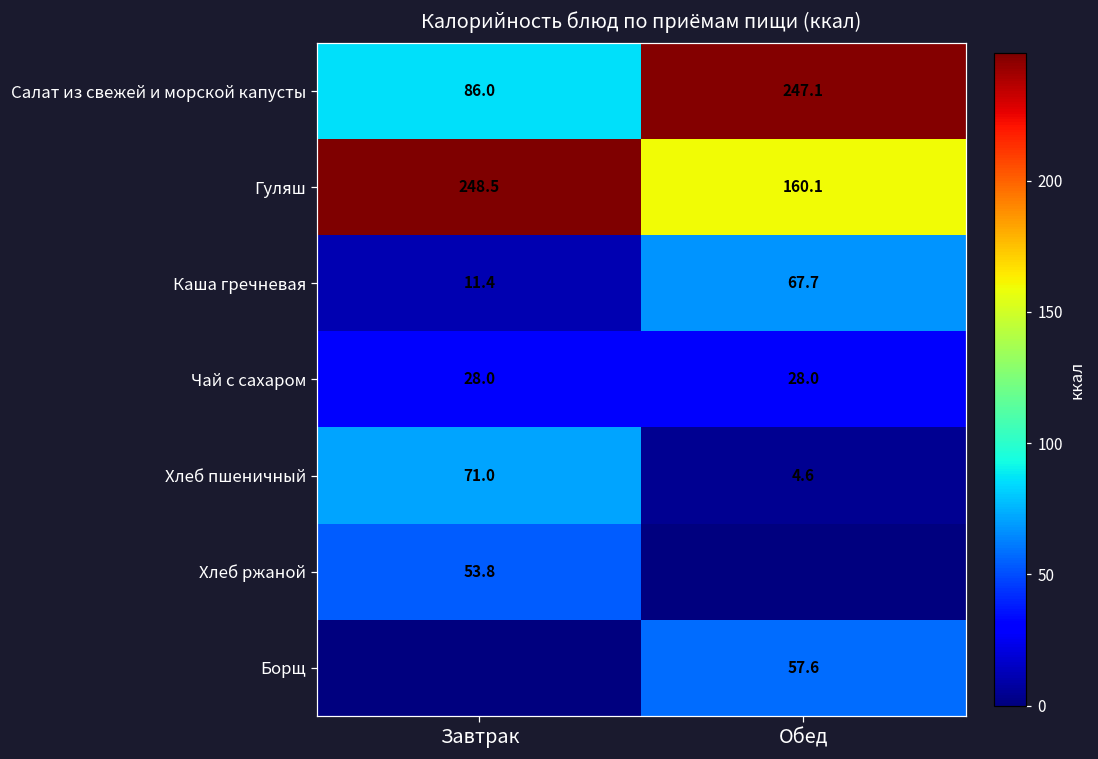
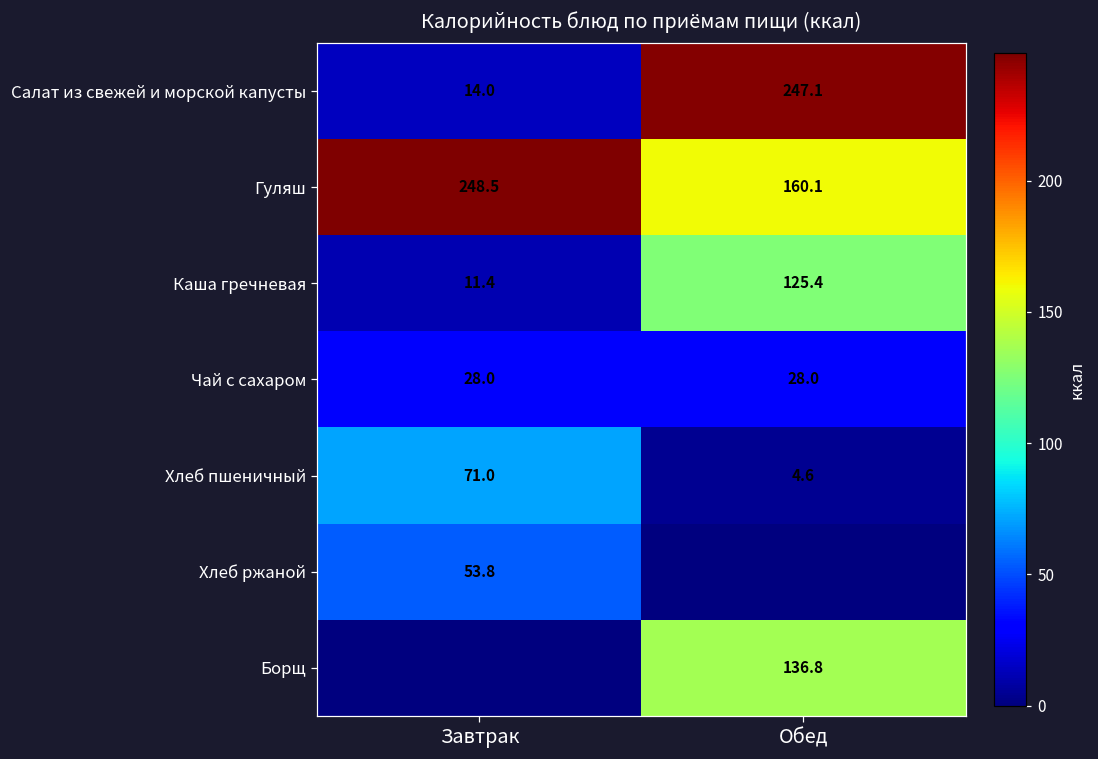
Салат из свежей и морской капусты, Завтрак: 86.0 -> 14.0
Каша гречневая, Обед: 67.7 -> 125.4
Борщ, Обед: 57.6 -> 136.8
